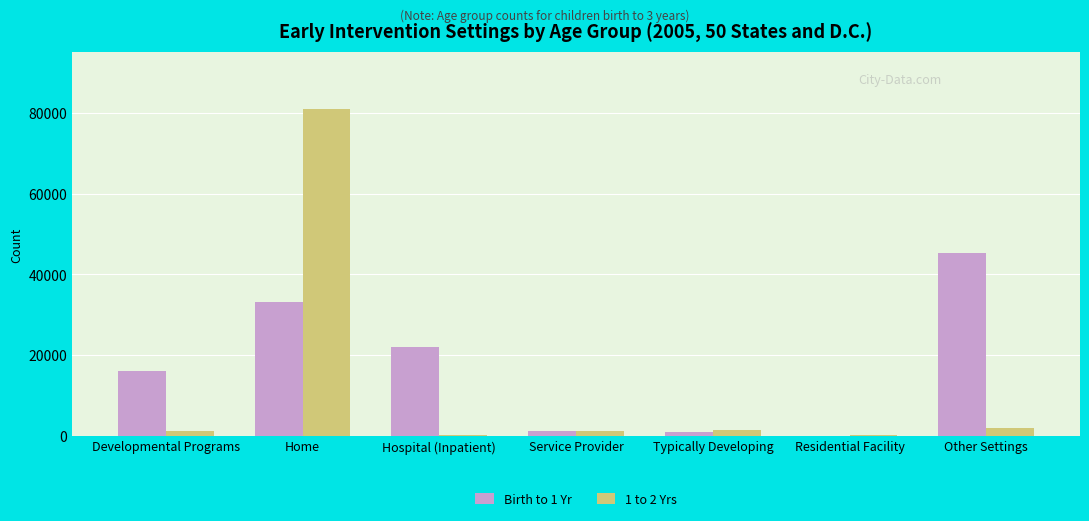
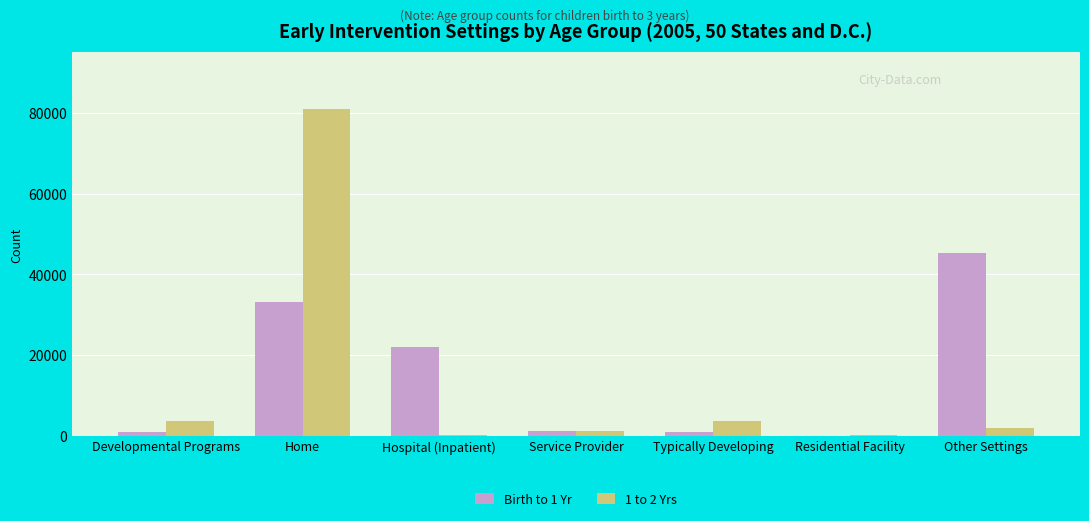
Birth to 1 Yr, Developmental Programs: 16000 -> 1000
1 to 2 Yrs, Developmental Programs: 1000 -> 4000
1 to 2 Yrs, Typically Developing: 1000 -> 4000
